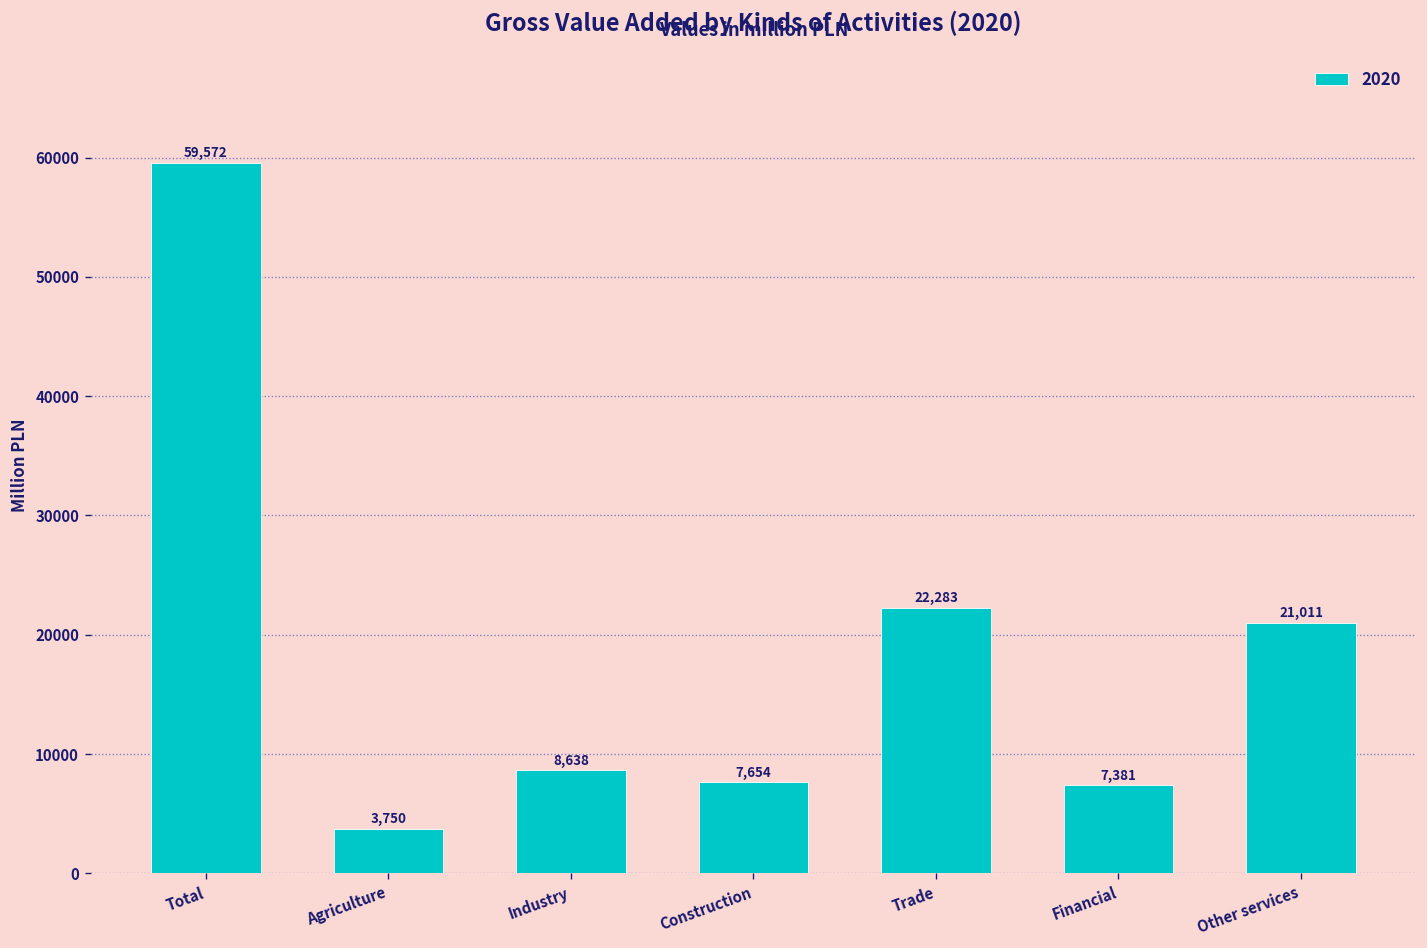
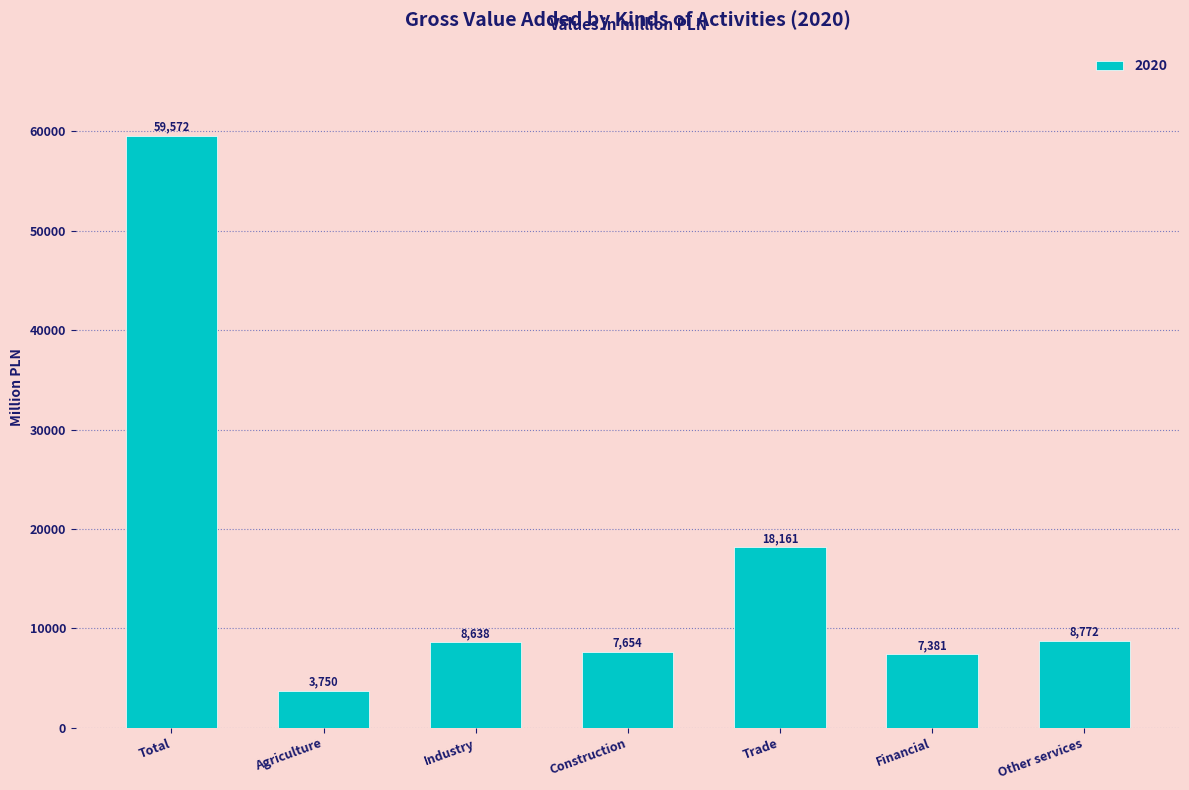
Trade: 22,283 -> 18,161
Other services: 21,011 -> 8,772
